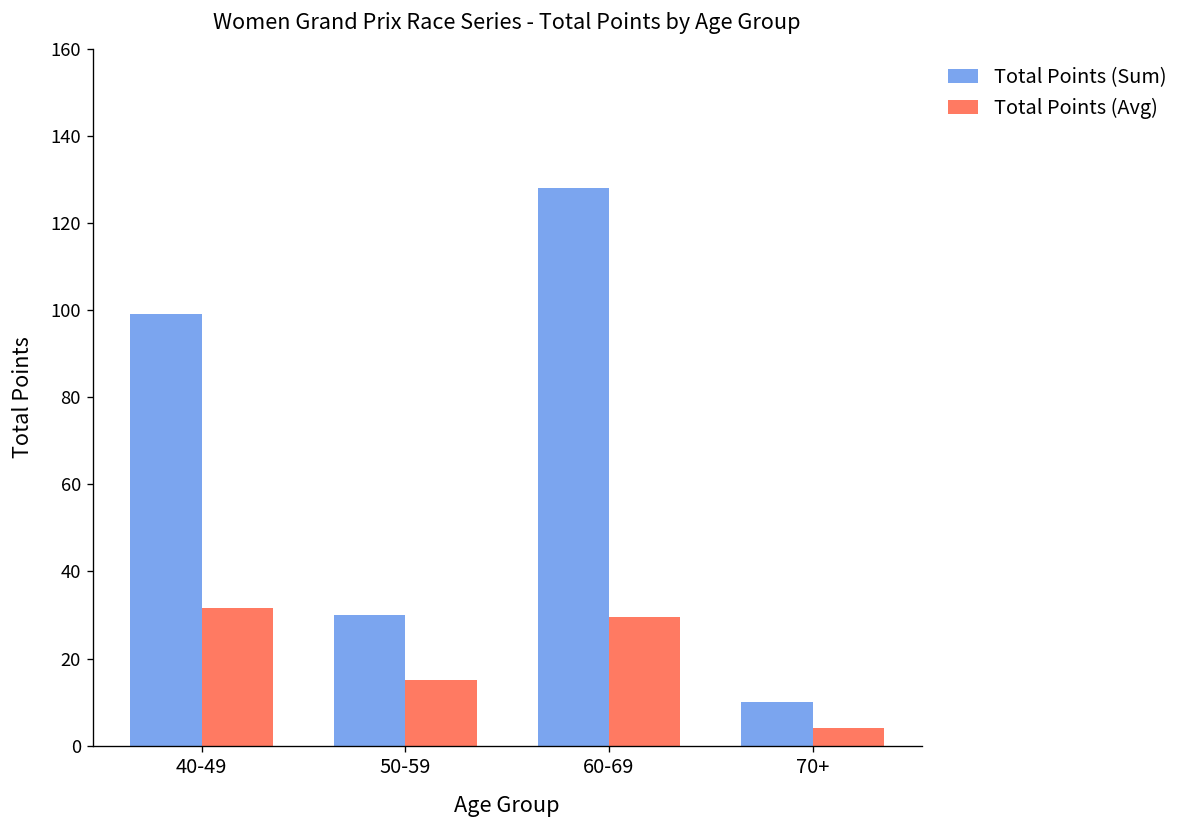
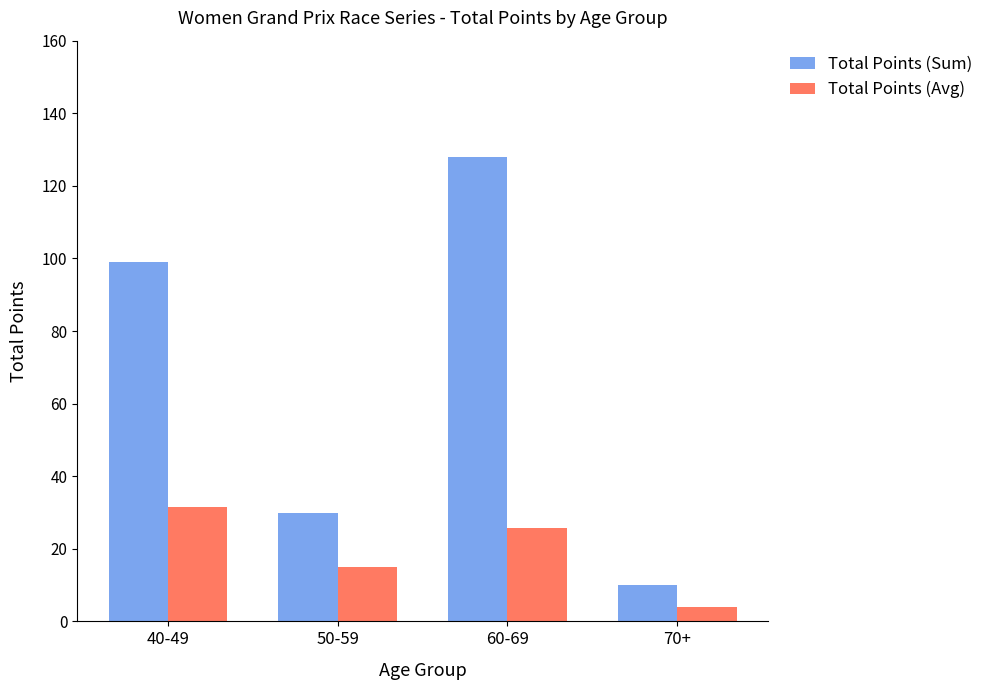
Total Points (Avg), 60-69: 30 -> 26
